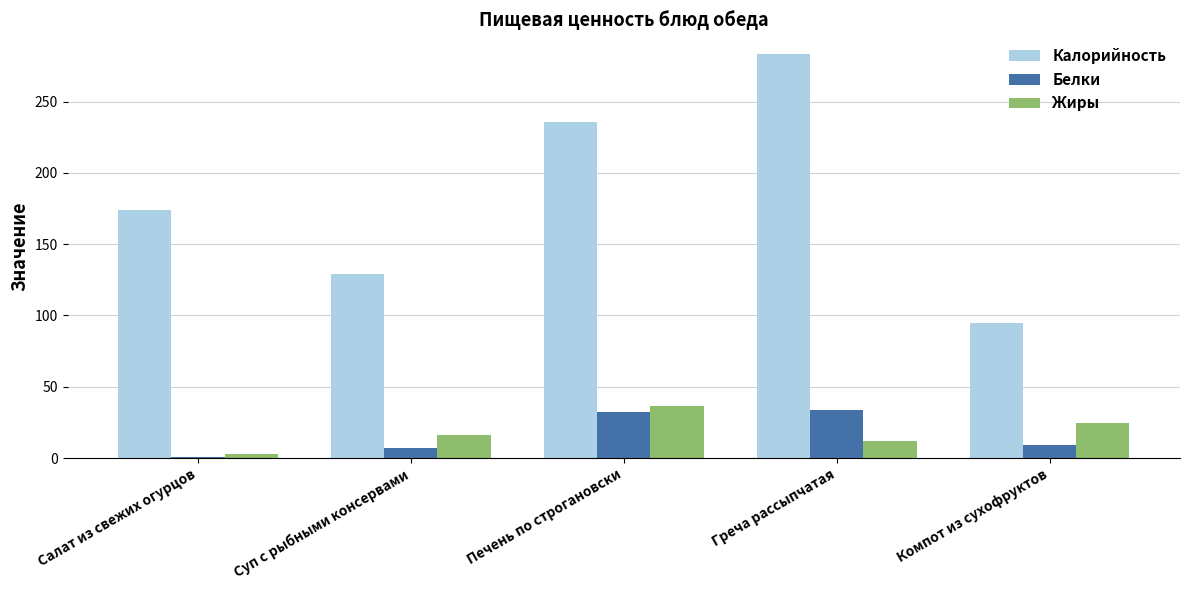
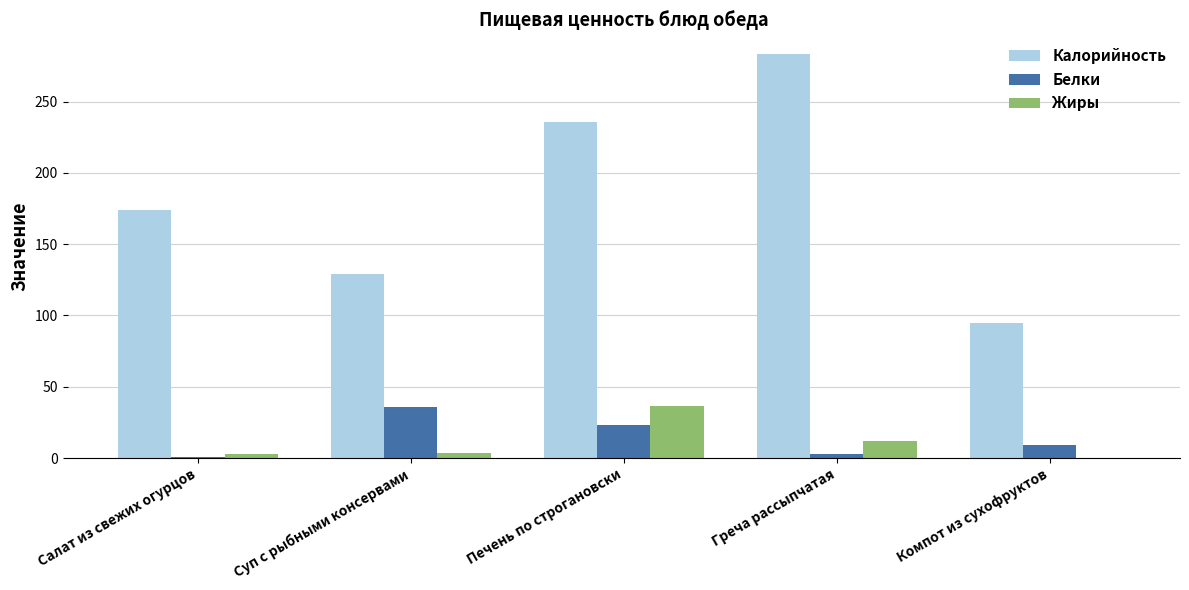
Белки, Суп с рыбными консервами: 7 -> 36
Жиры, Суп с рыбными консервами: 16 -> 3
Белки, Печень по строгановски: 32 -> 23
Белки, Греча рассыпчатая: 34 -> 3
Жиры, Компот из сухофруктов: 24 -> 0
